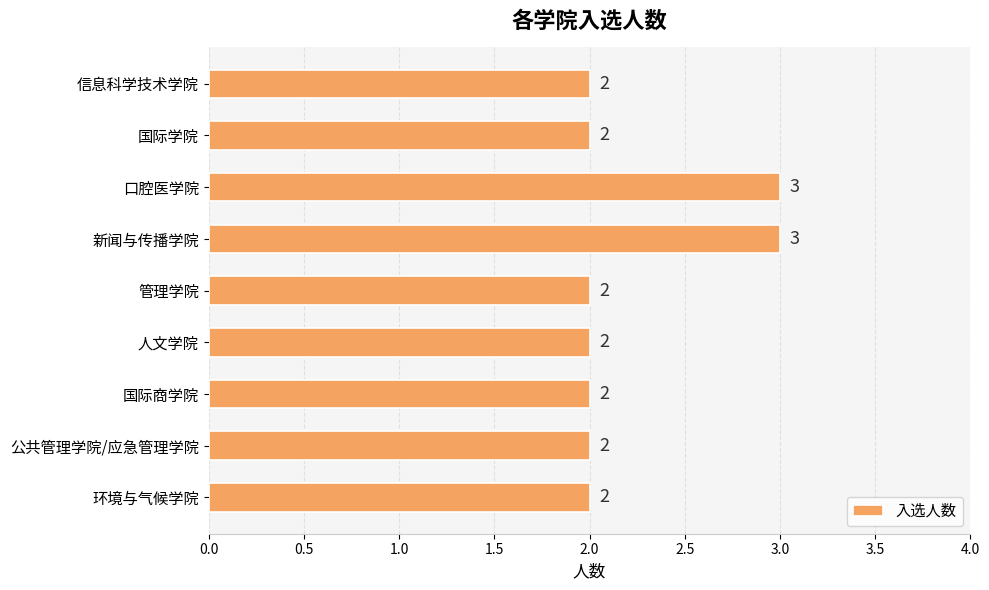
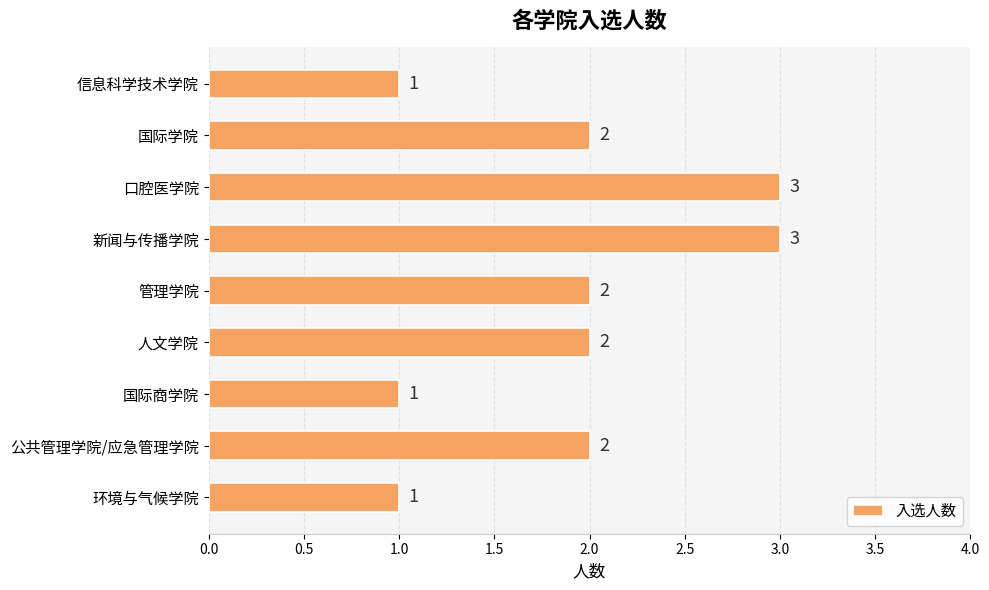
信息科学技术学院: 2 -> 1
国际商学院: 2 -> 1
环境与气候学院: 2 -> 1
